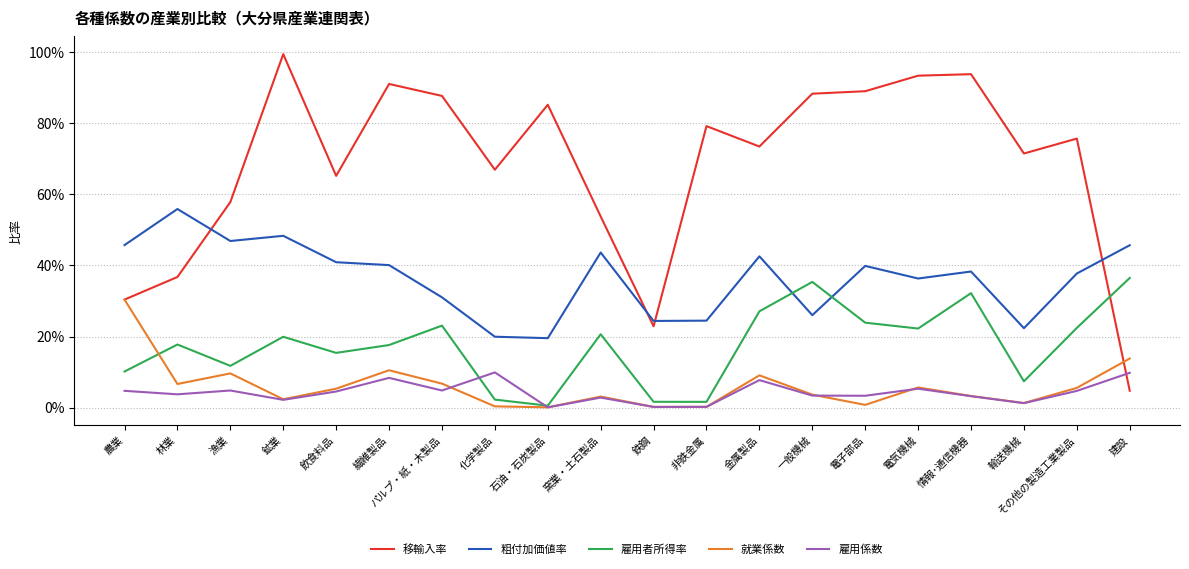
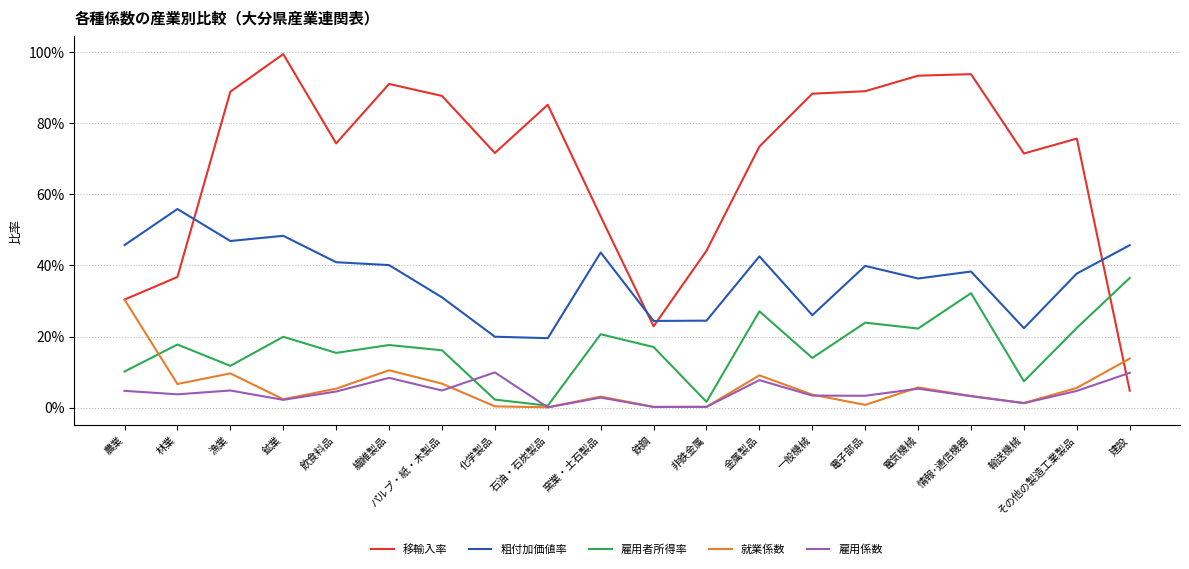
移輸入率, 漁業: 58% -> 89%
移輸入率, 飲食料品: 65% -> 74%
雇用者所得率, パルプ・紙・木製品: 23% -> 16%
移輸入率, 化学製品: 67% -> 72%
雇用者所得率, 鉄鋼: 2% -> 17%
移輸入率, 非鉄金属: 79% -> 44%
雇用者所得率, 一般機械: 35% -> 14%
